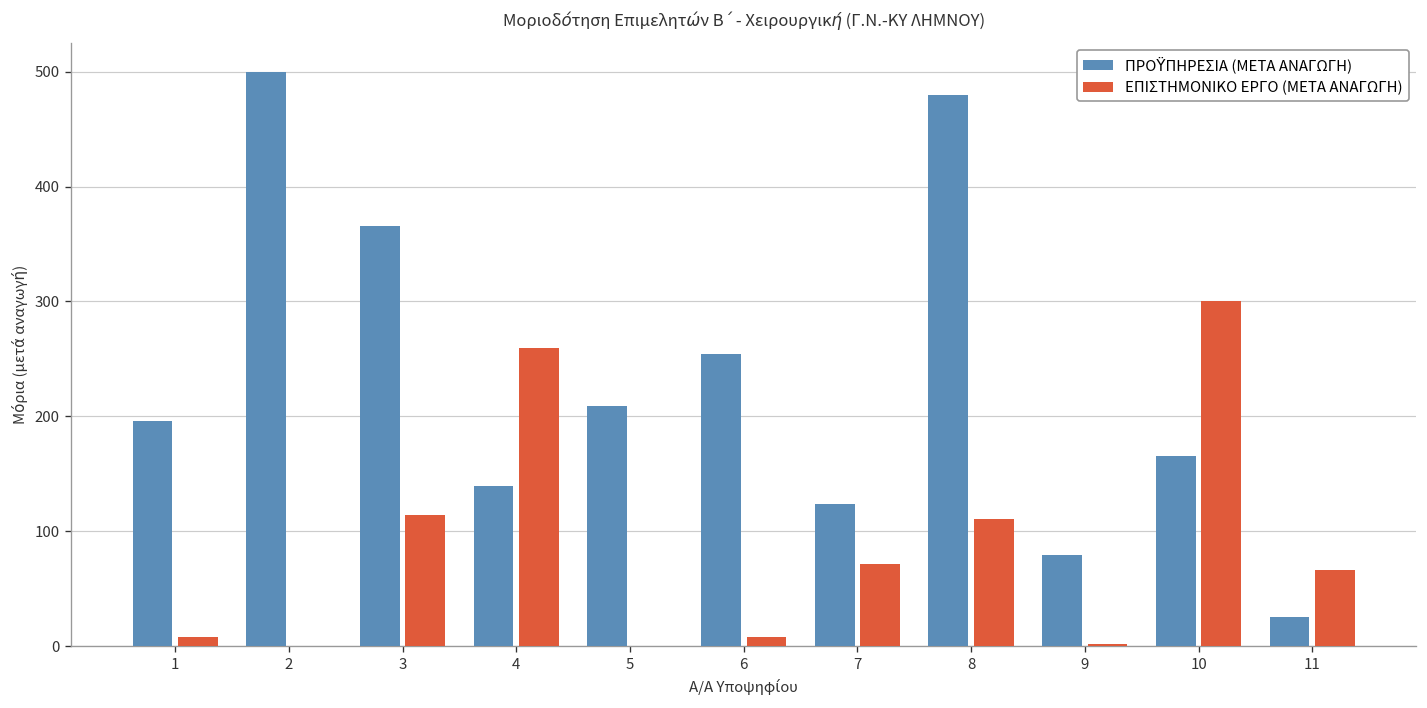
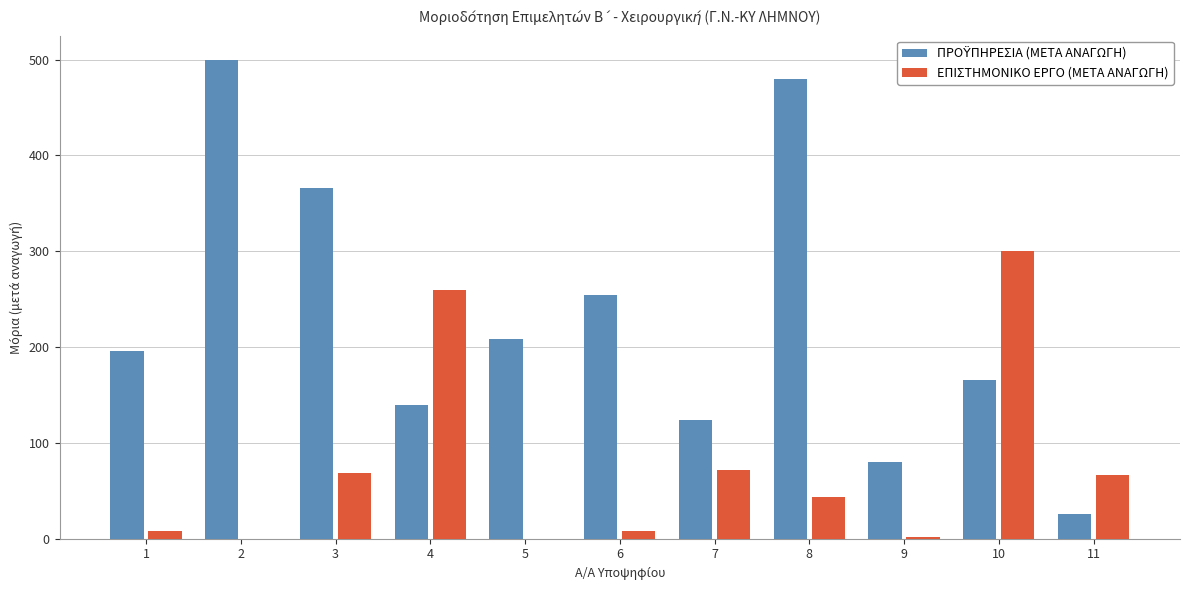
ΕΠΙΣΤΗΜΟΝΙΚΟ ΕΡΓΟ (ΜΕΤΑ ΑΝΑΓΩΓΗ), 3: 110 -> 70
ΕΠΙΣΤΗΜΟΝΙΚΟ ΕΡΓΟ (ΜΕΤΑ ΑΝΑΓΩΓΗ), 8: 110 -> 40
